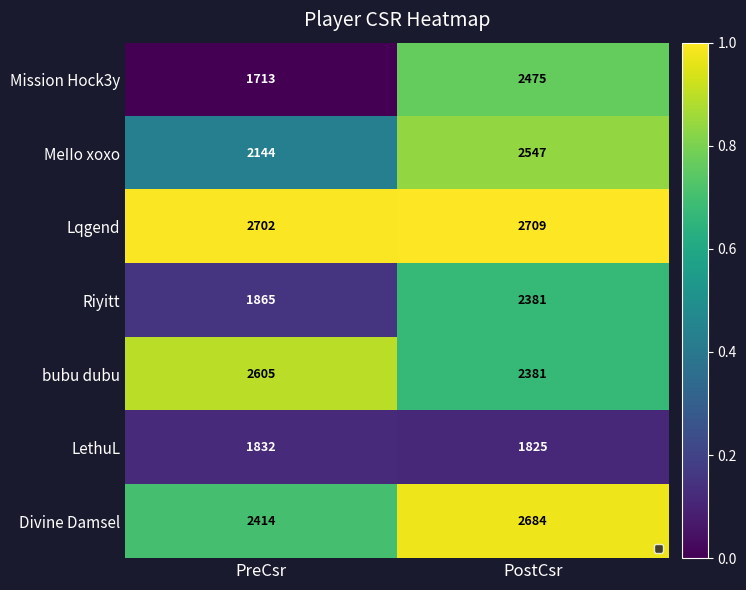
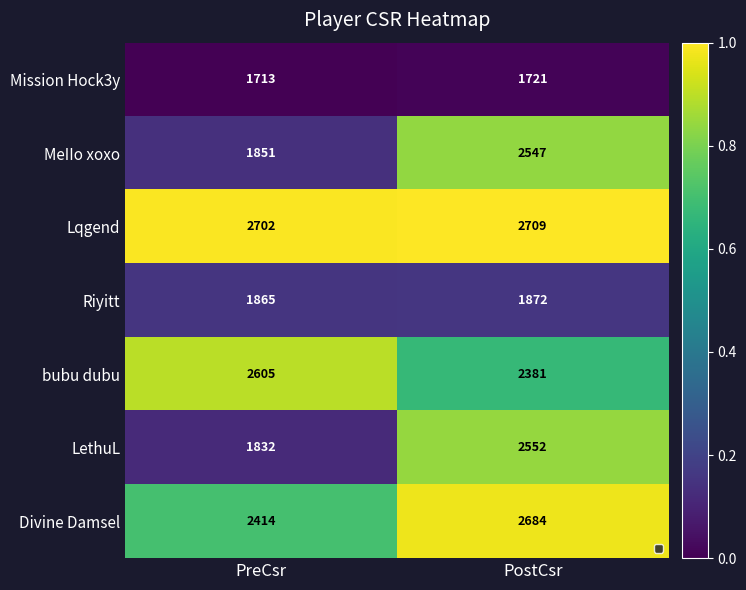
Mission Hock3y, PostCsr: 2475 -> 1721
MeIIo xoxo, PreCsr: 2144 -> 1851
Riyitt, PostCsr: 2381 -> 1872
LethuL, PostCsr: 1825 -> 2552
